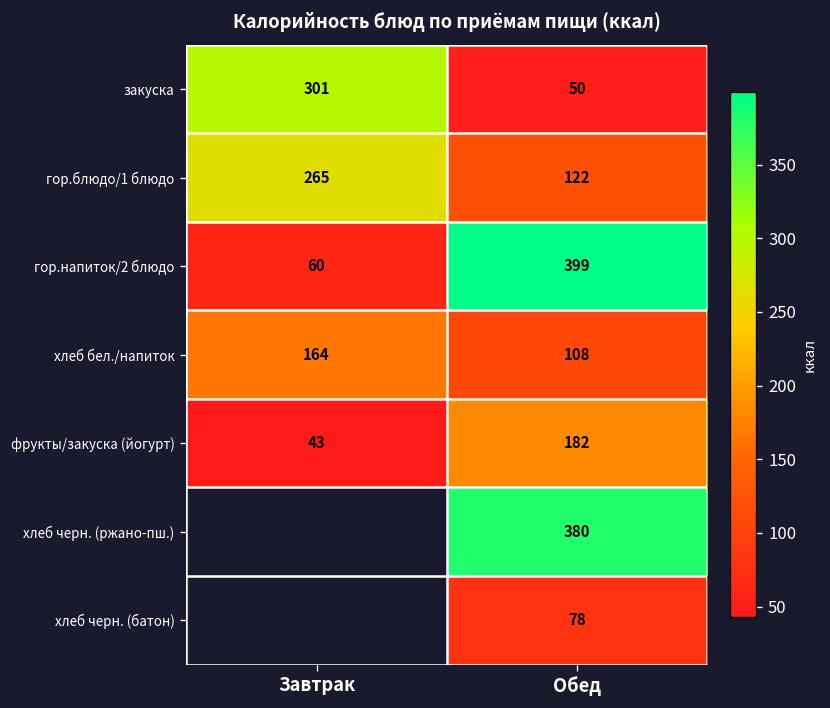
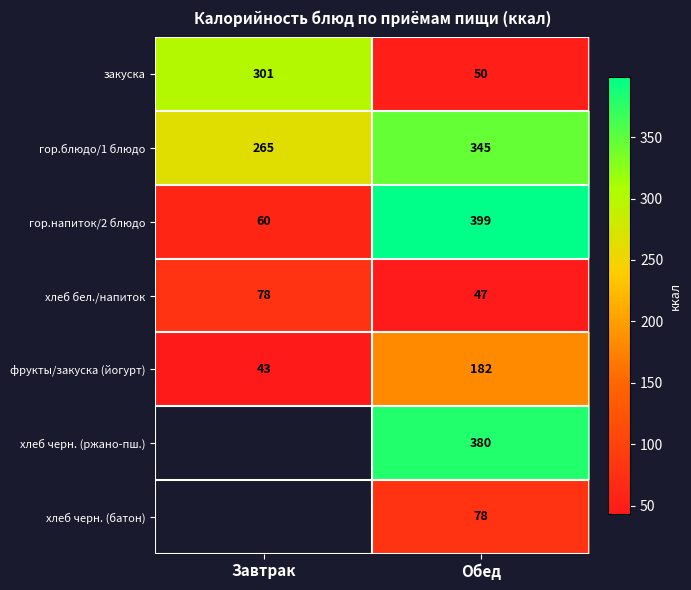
гор.блюдо/1 блюдо, Обед: 122 -> 345
хлеб бел./напиток, Завтрак: 164 -> 78
хлеб бел./напиток, Обед: 108 -> 47
